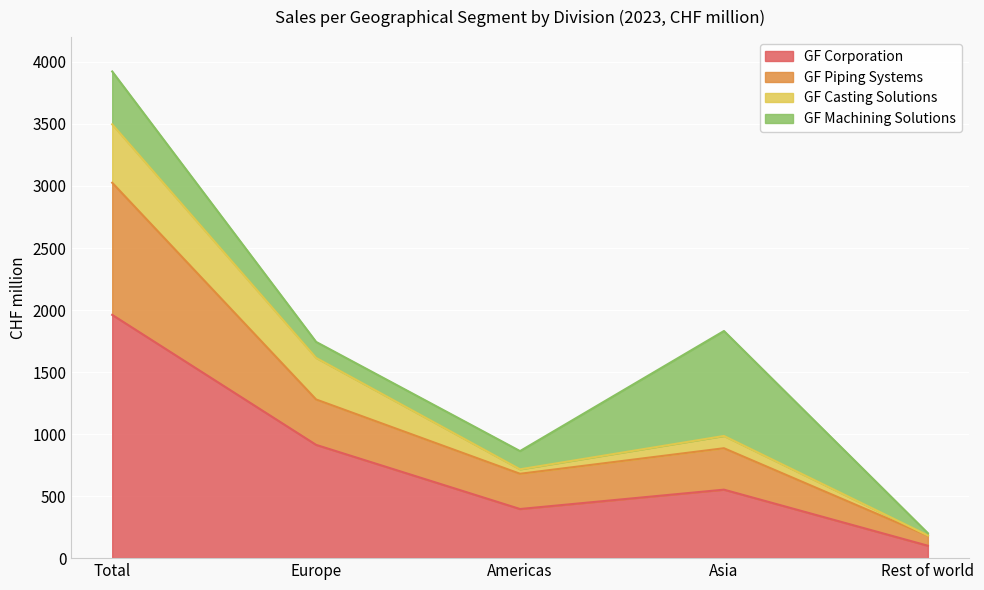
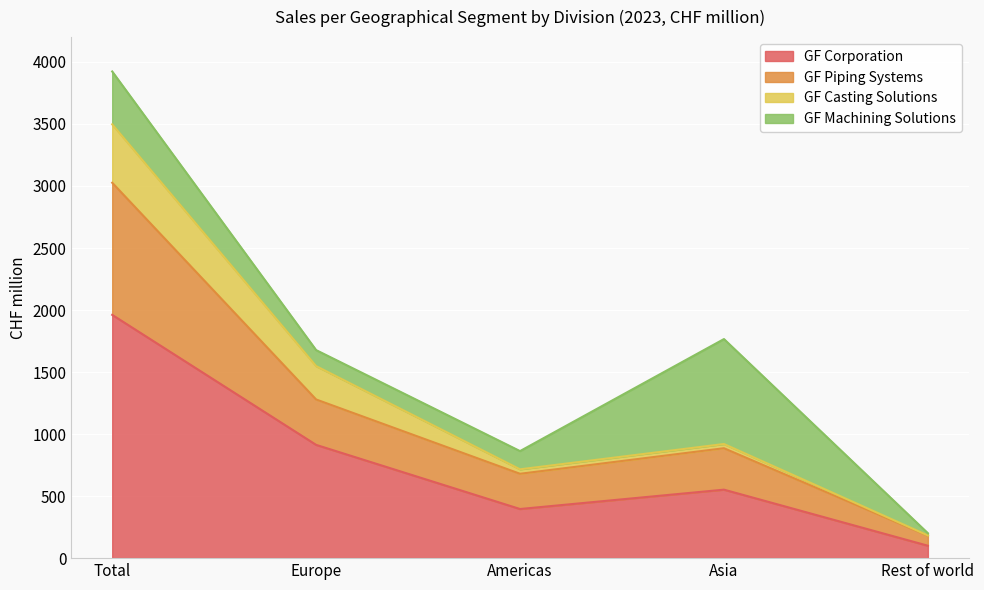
GF Casting Solutions, Europe: 340 -> 270
GF Casting Solutions, Asia: 100 -> 30
